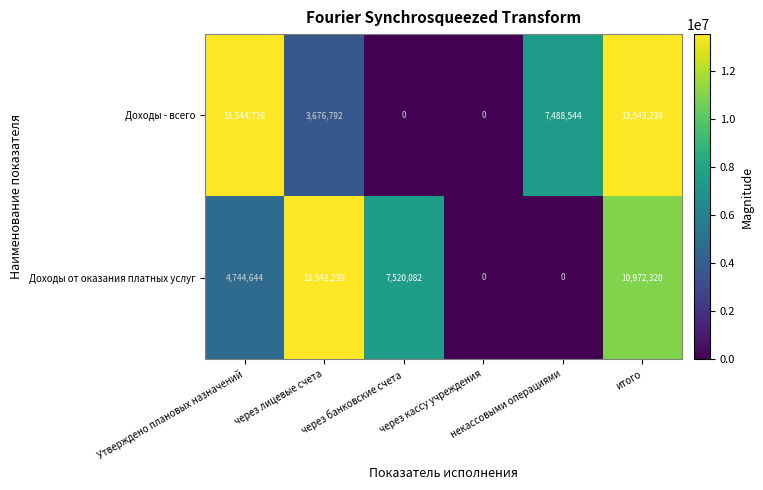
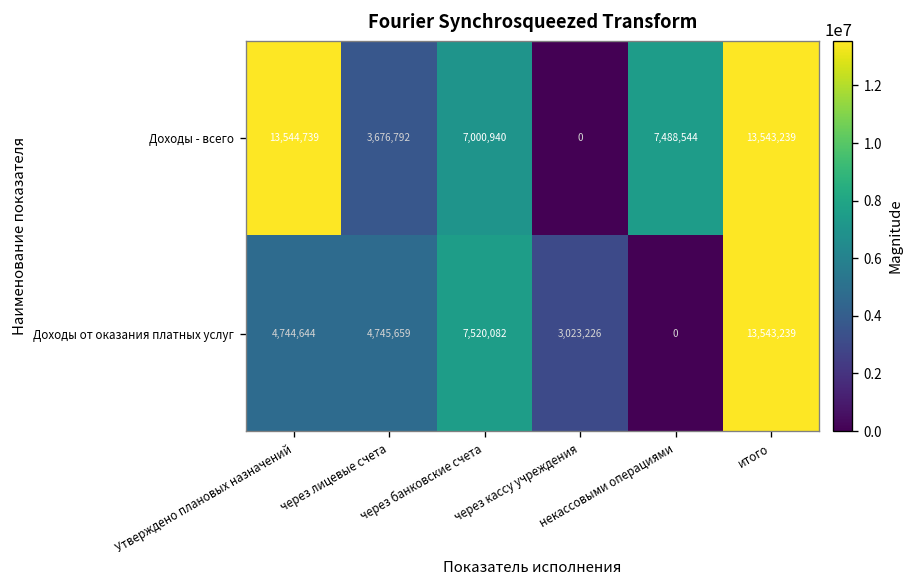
Доходы - всего, через банковские счета: 0 -> 7,000,940
Доходы от оказания платных услуг, через лицевые счета: 13,543,239 -> 4,745,659
Доходы от оказания платных услуг, через кассу учреждения: 0 -> 3,023,226
Доходы от оказания платных услуг, итого: 10,972,320 -> 13,543,239
